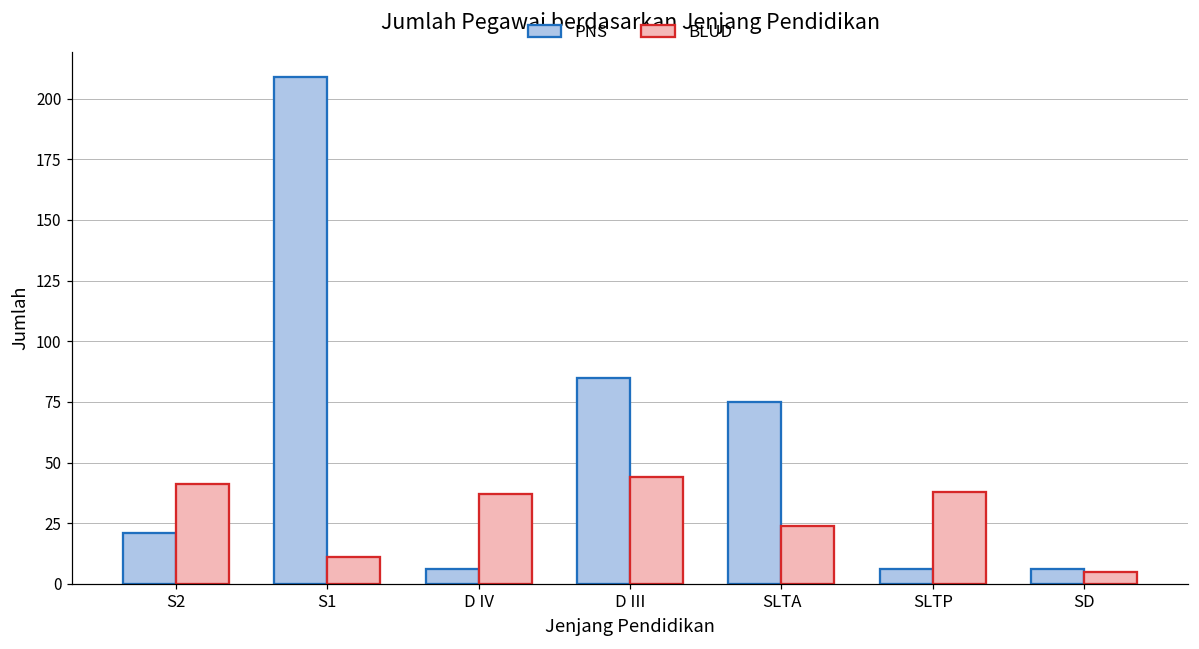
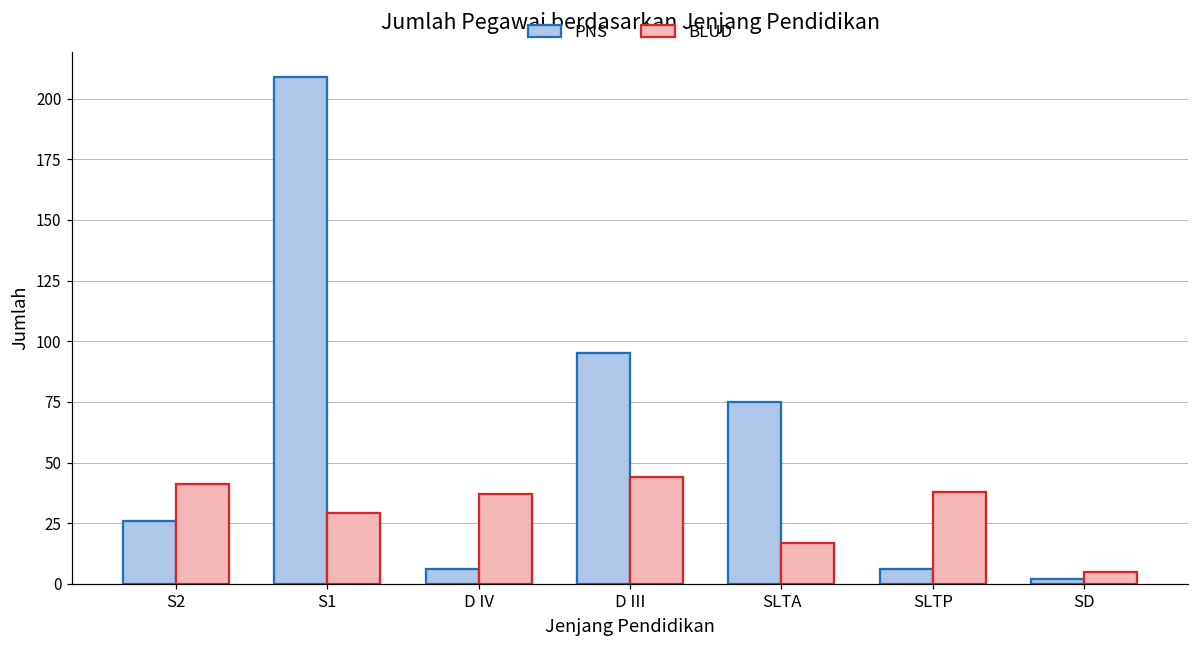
PNS, S2: 21 -> 26
BLUD, S1: 11 -> 29
PNS, D III: 85 -> 95
BLUD, SLTA: 24 -> 17
PNS, SD: 6 -> 2
